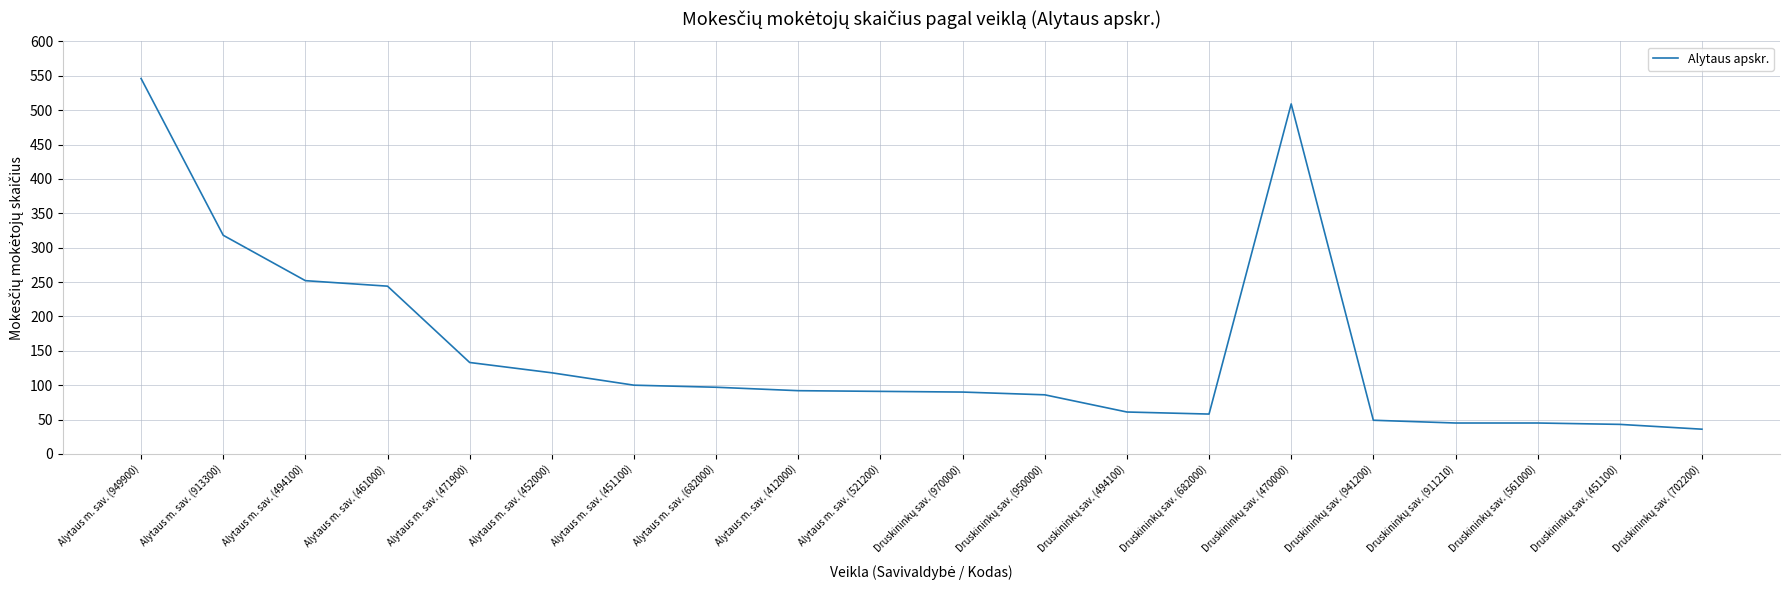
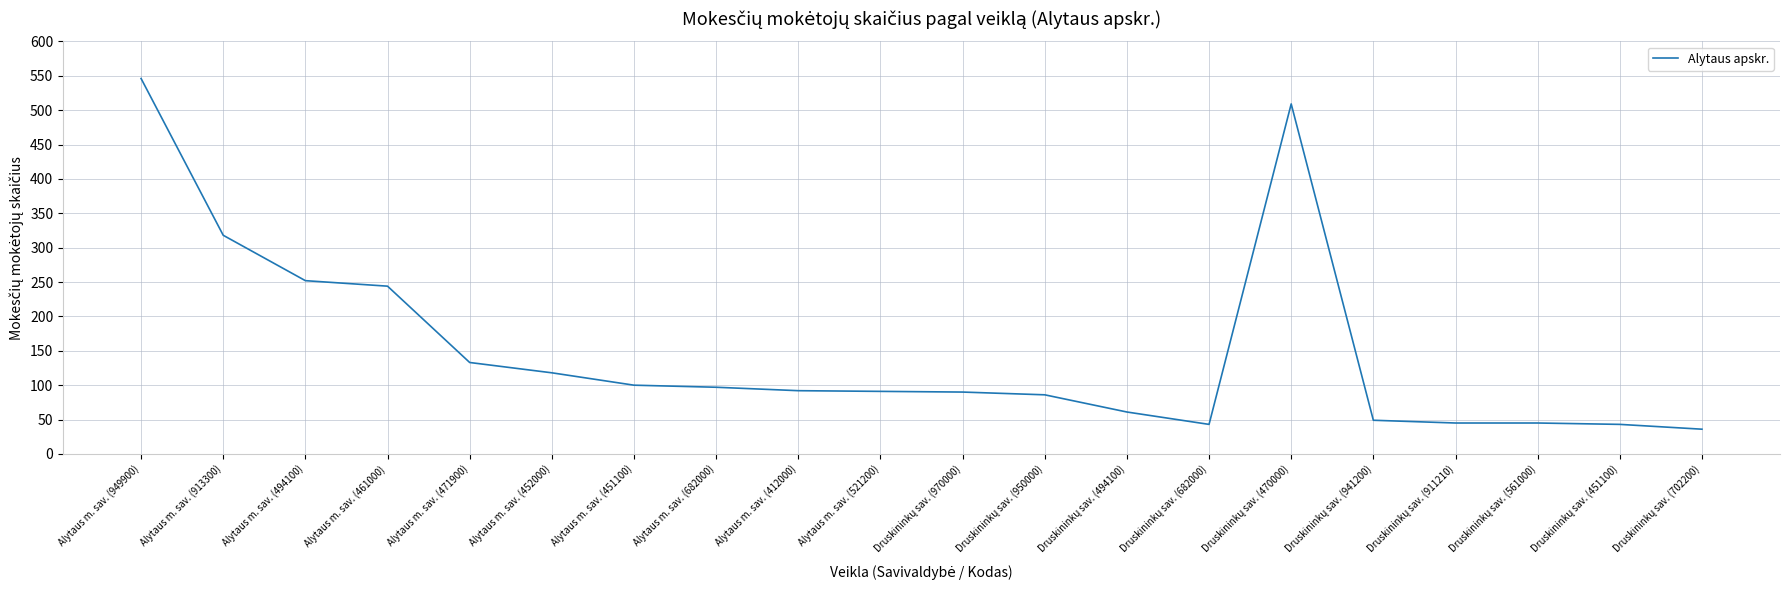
Druskininkų sav. (682000): 60 -> 40
